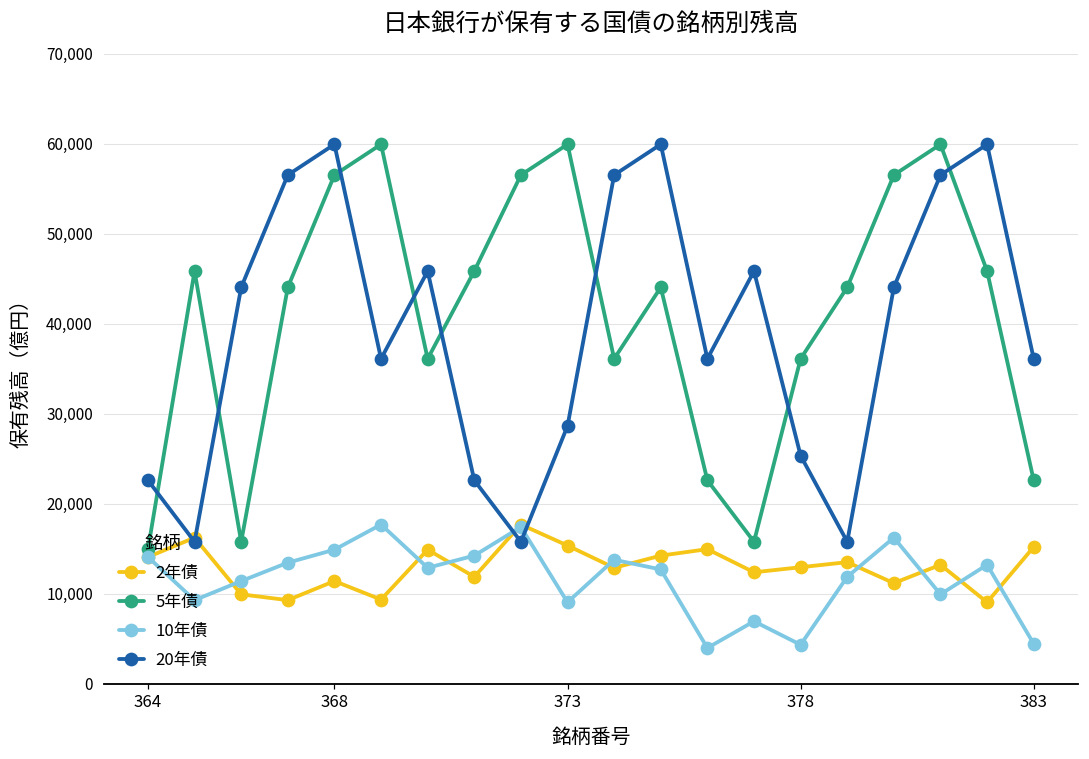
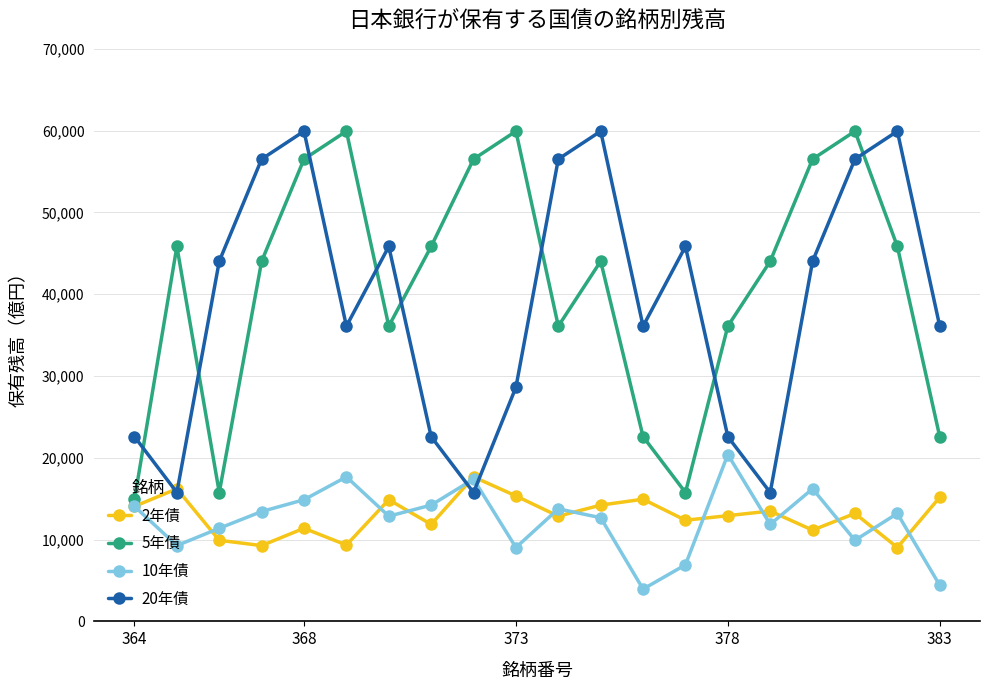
10年債, 378: 4,000 -> 20,000
20年債, 378: 25,000 -> 23,000
